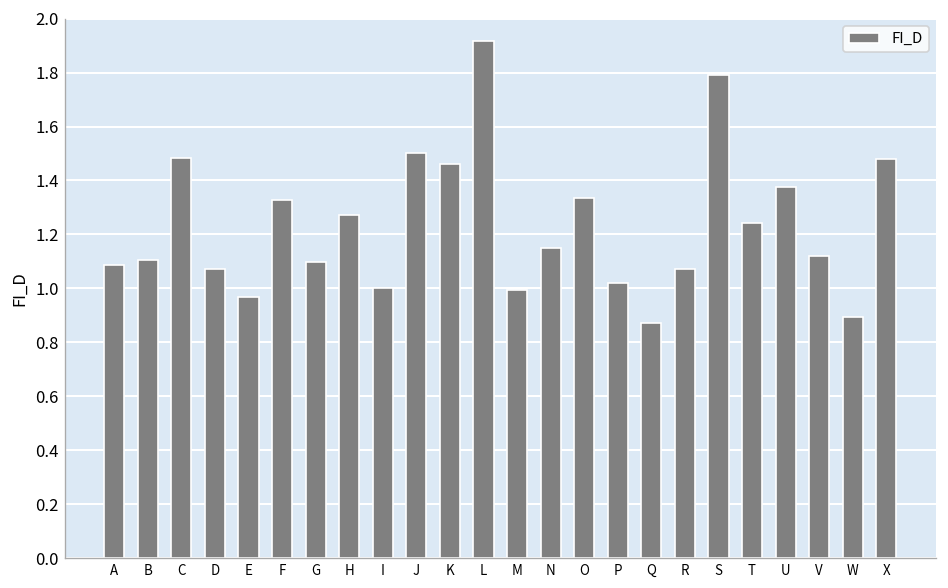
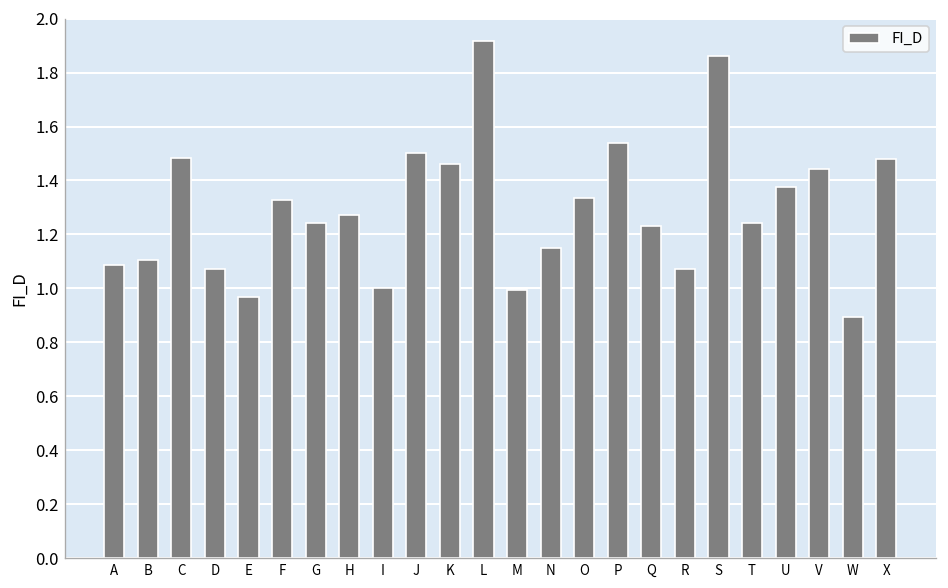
G: 1.10 -> 1.24
P: 1.02 -> 1.54
Q: 0.87 -> 1.23
S: 1.79 -> 1.86
V: 1.12 -> 1.44
